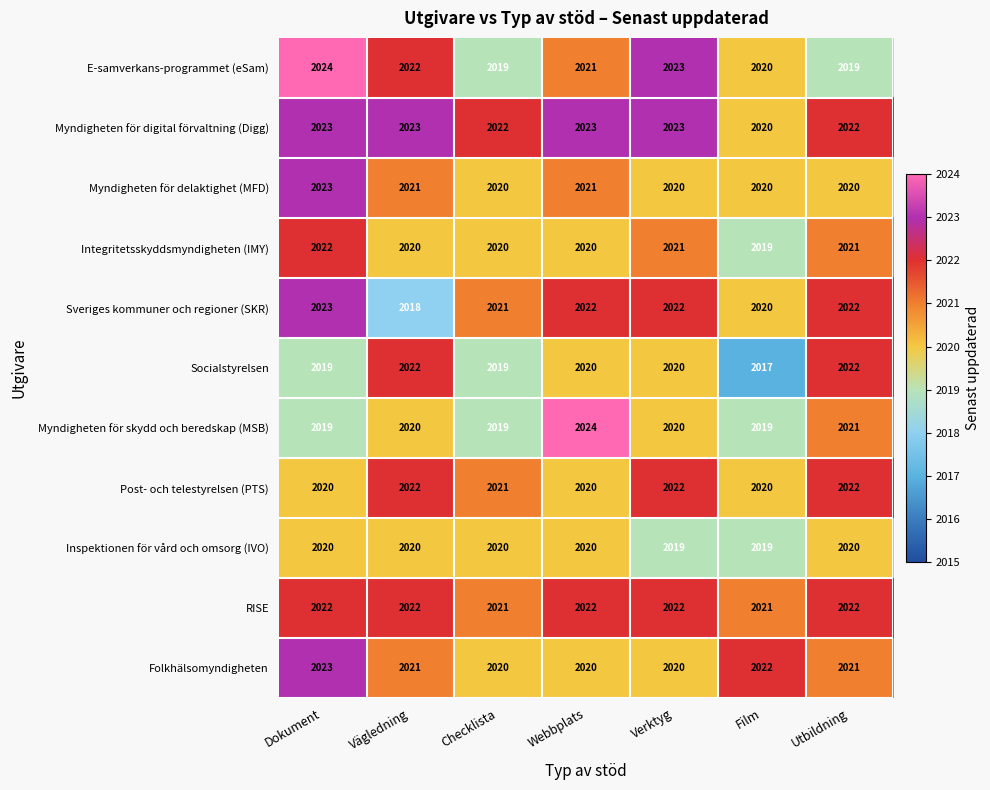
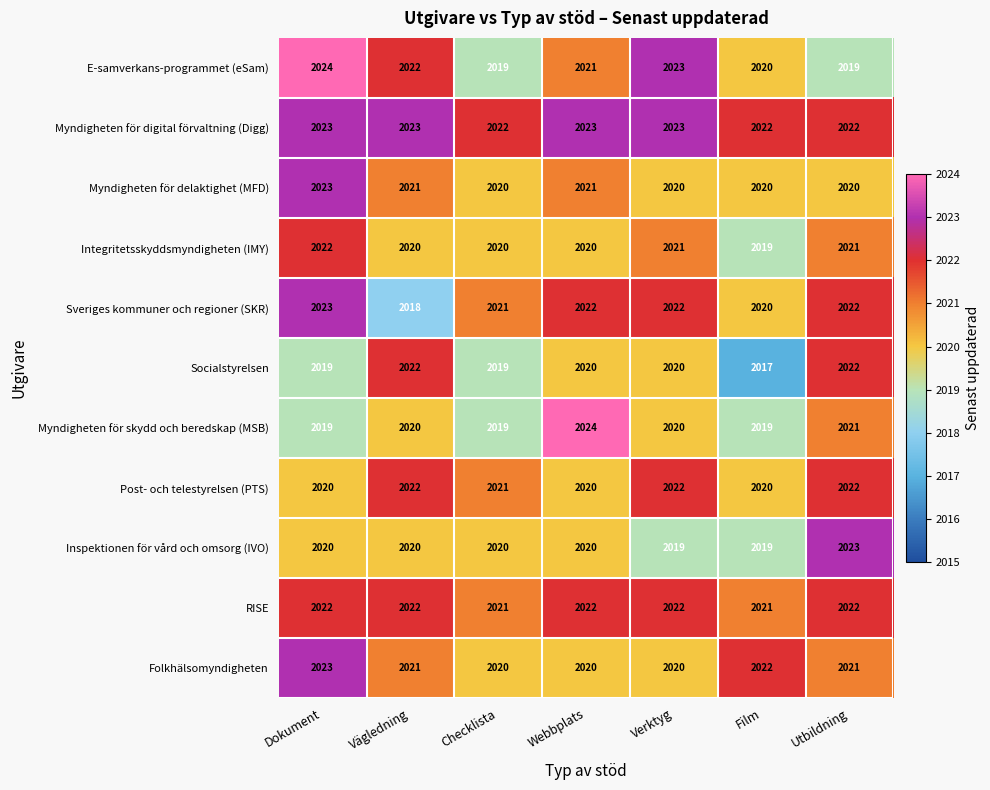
Myndigheten för digital förvaltning (Digg), Film: 2020 -> 2022
Inspektionen för vård och omsorg (IVO), Utbildning: 2020 -> 2023
